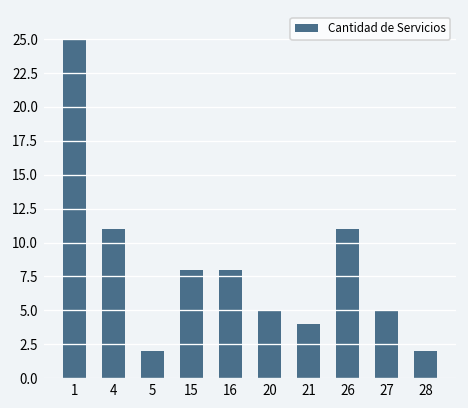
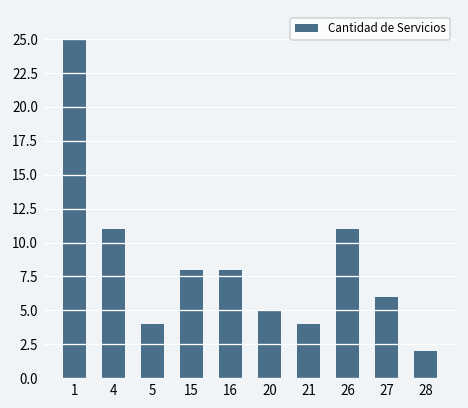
5: 2 -> 4
27: 5 -> 6
